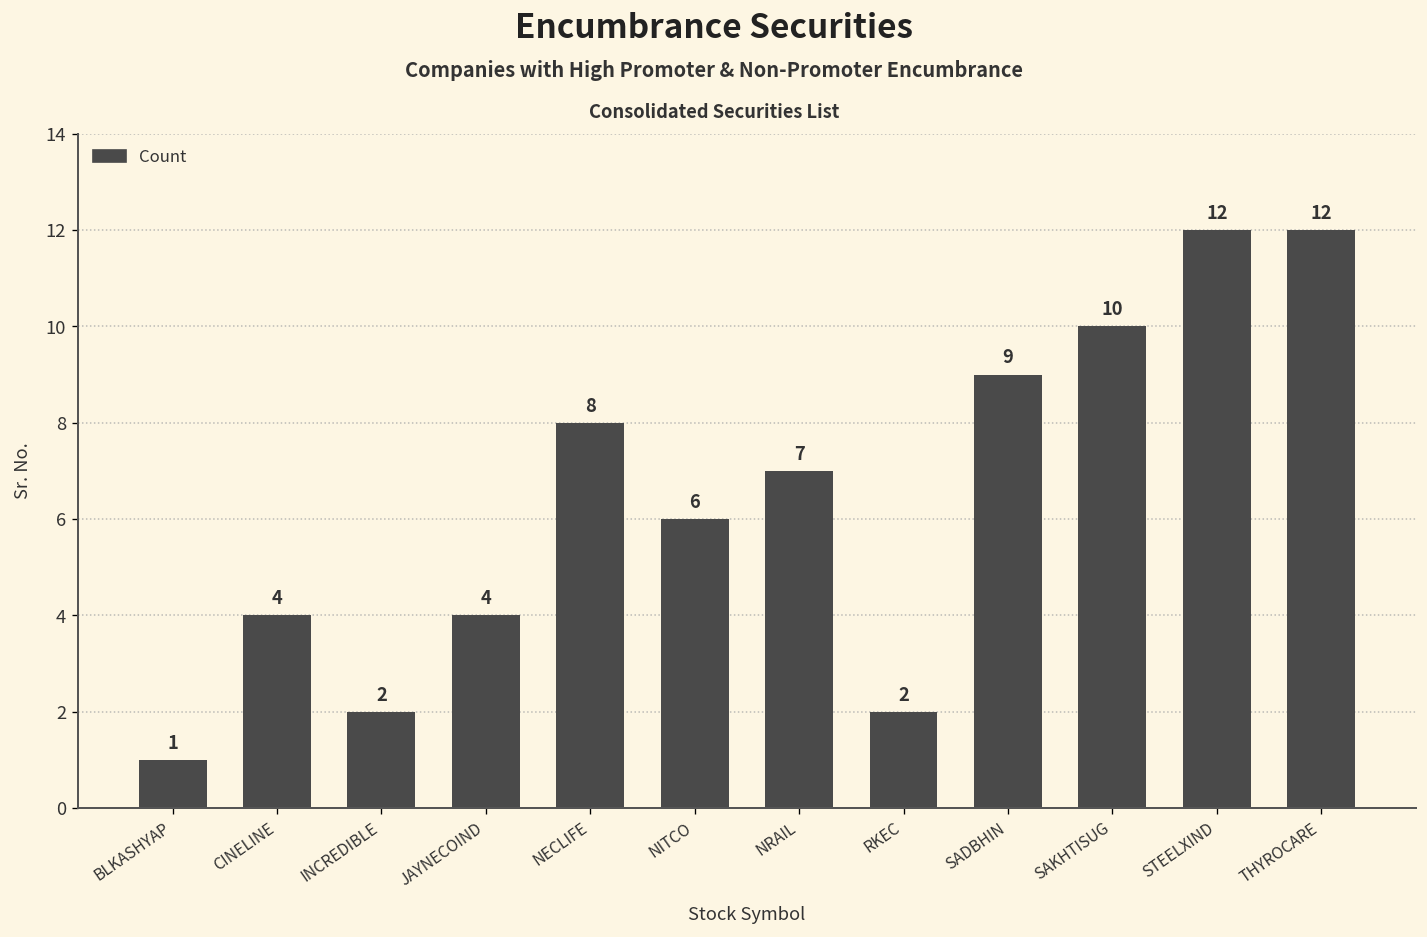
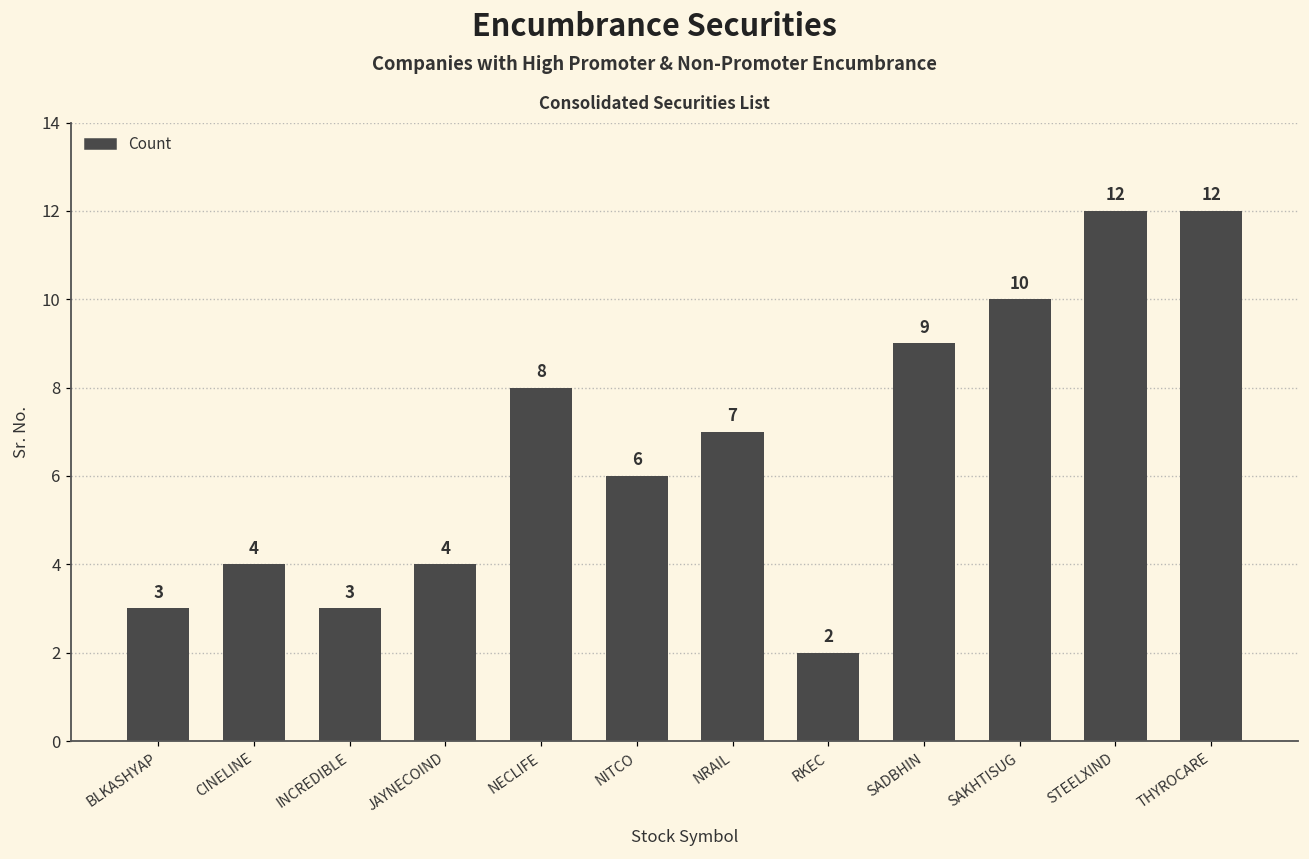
BLKASHYAP: 1 -> 3
INCREDIBLE: 2 -> 3
